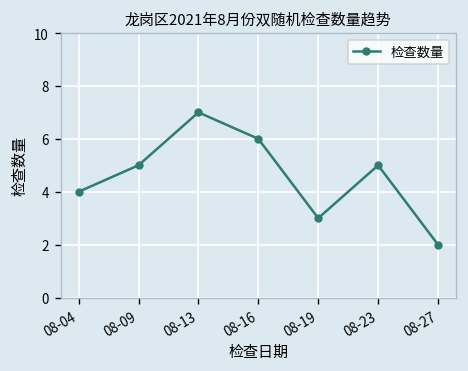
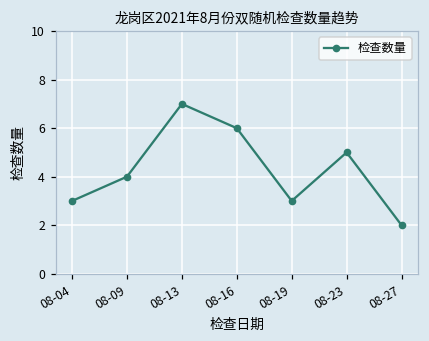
08-04: 4 -> 3
08-09: 5 -> 4
